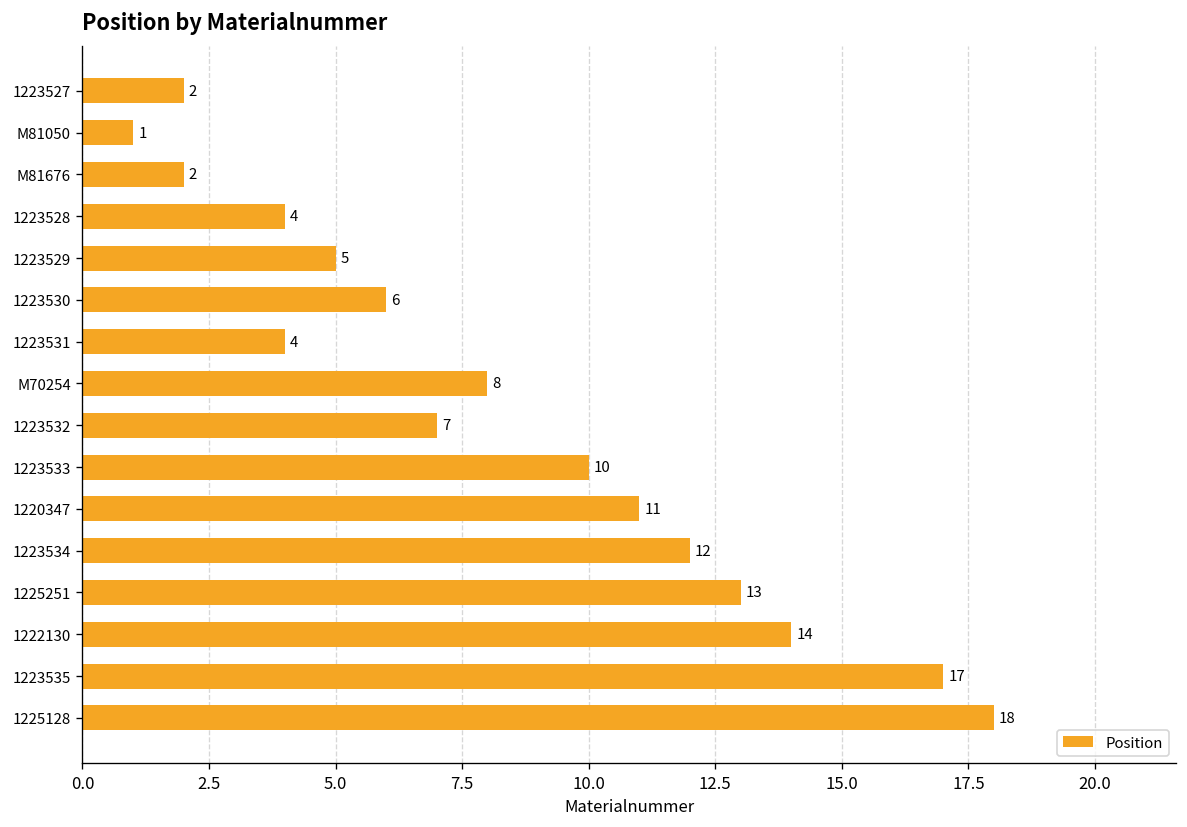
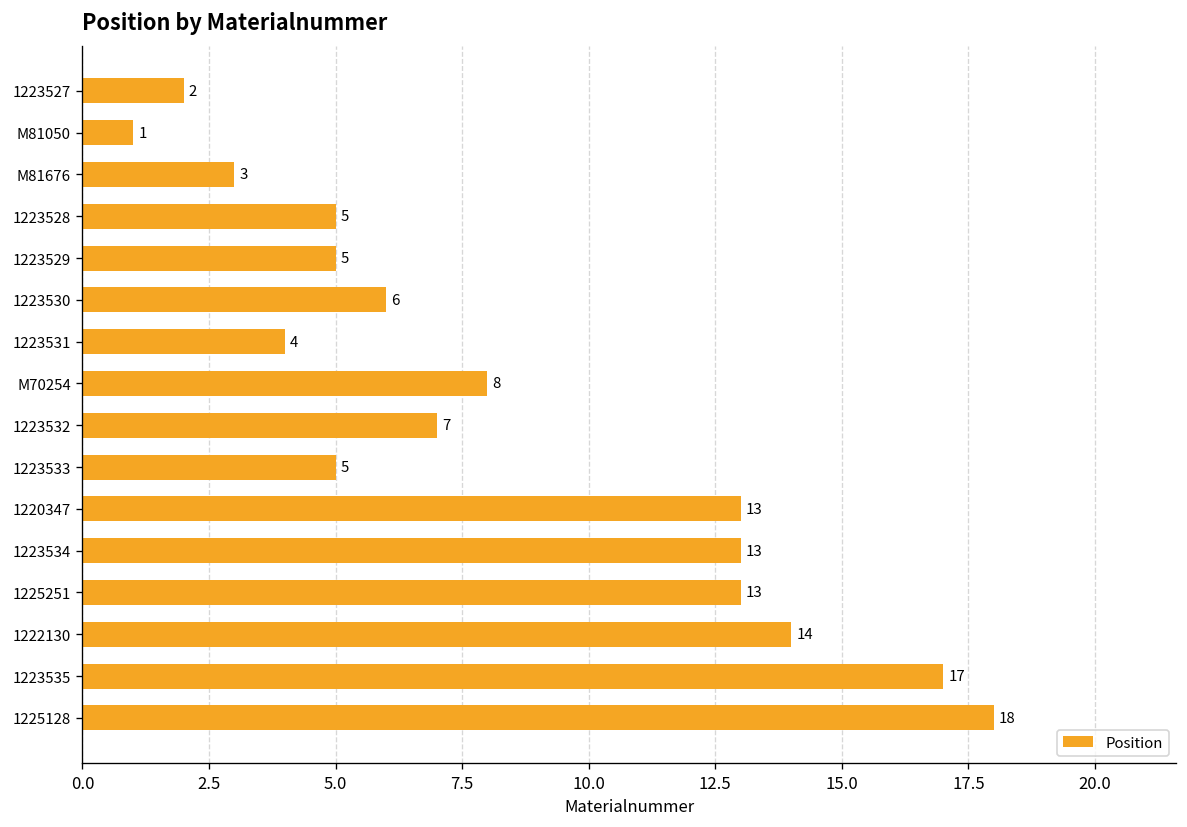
M81676: 2 -> 3
1223528: 4 -> 5
1223533: 10 -> 5
1220347: 11 -> 13
1223534: 12 -> 13
